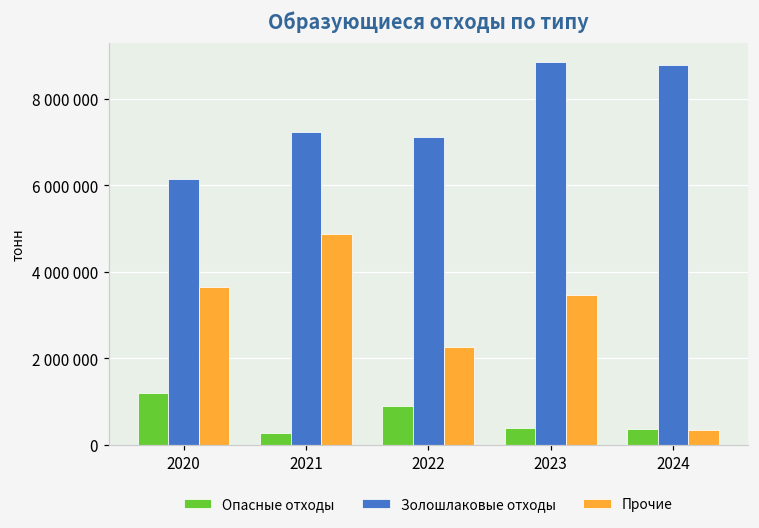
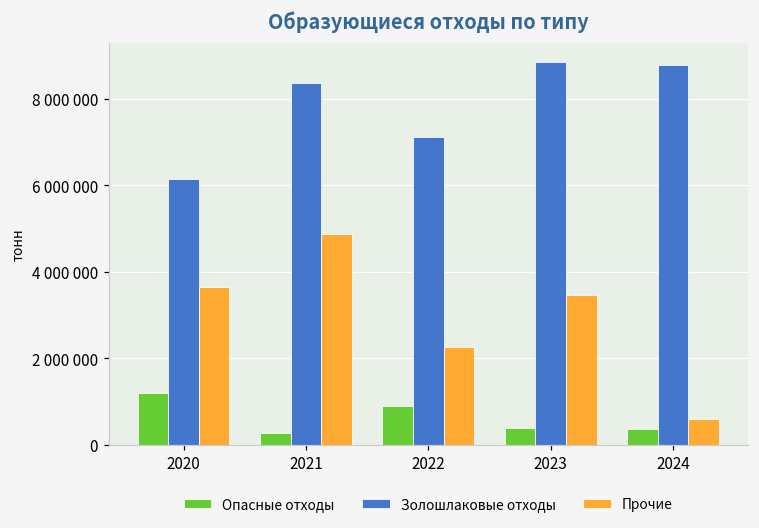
Золошлаковые отходы, 2021: 7200000 -> 8400000
Прочие, 2024: 300000 -> 600000
